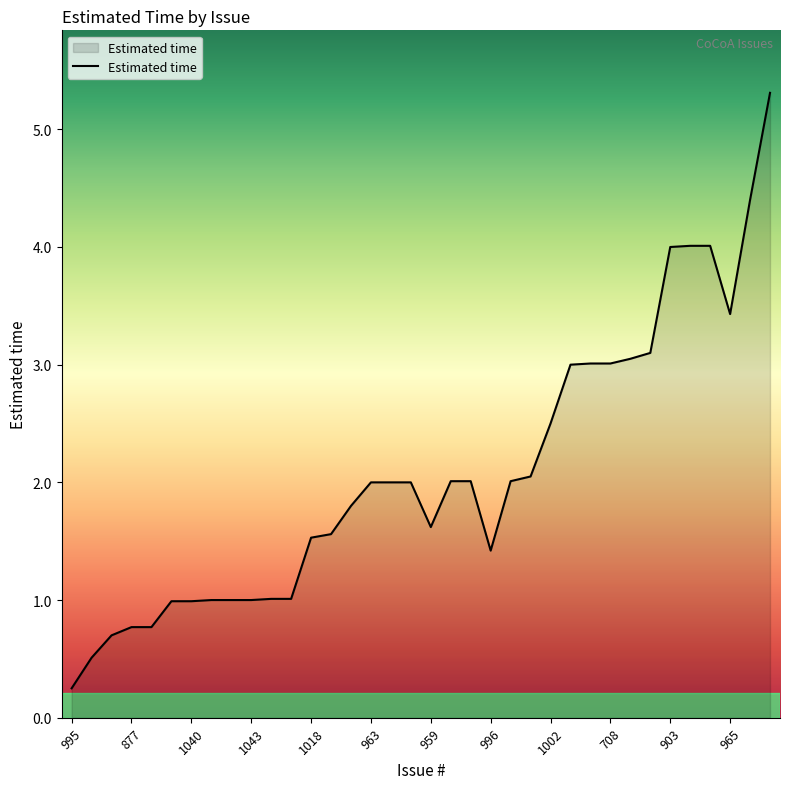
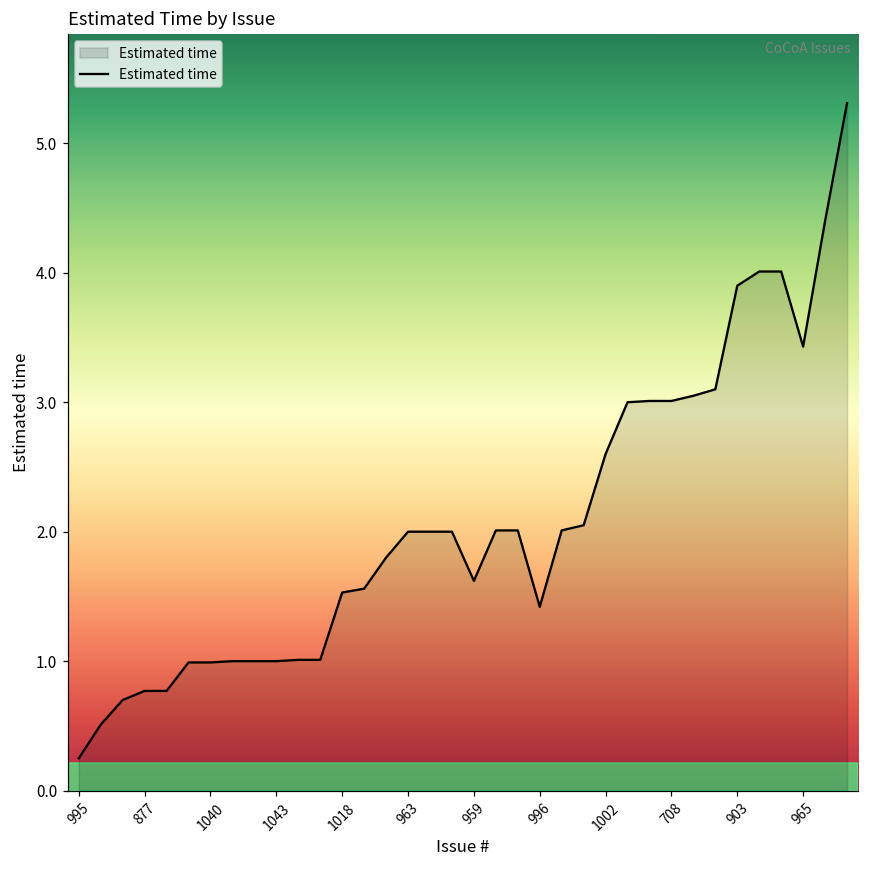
1002: 2.5 -> 2.6
903: 4.0 -> 3.9
